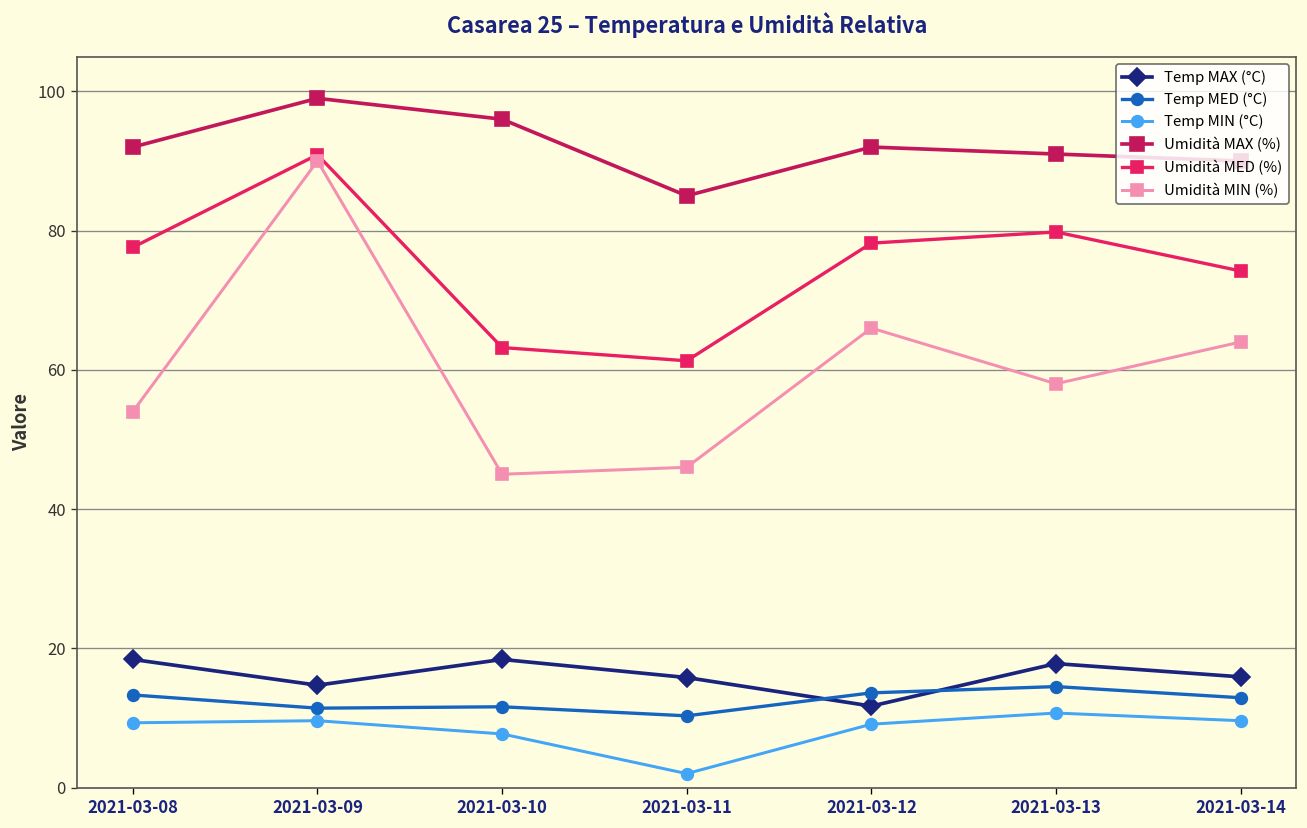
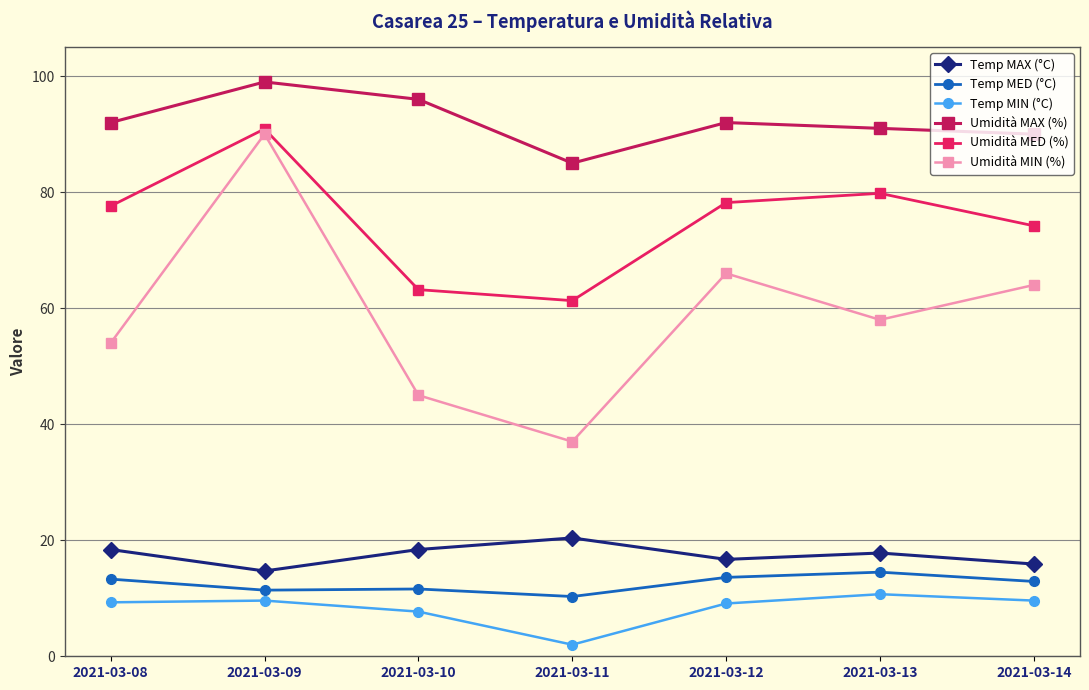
Temp MAX (°C), 2021-03-11: 16 -> 20
Umidità MIN (%), 2021-03-11: 46 -> 37
Temp MAX (°C), 2021-03-12: 12 -> 17
